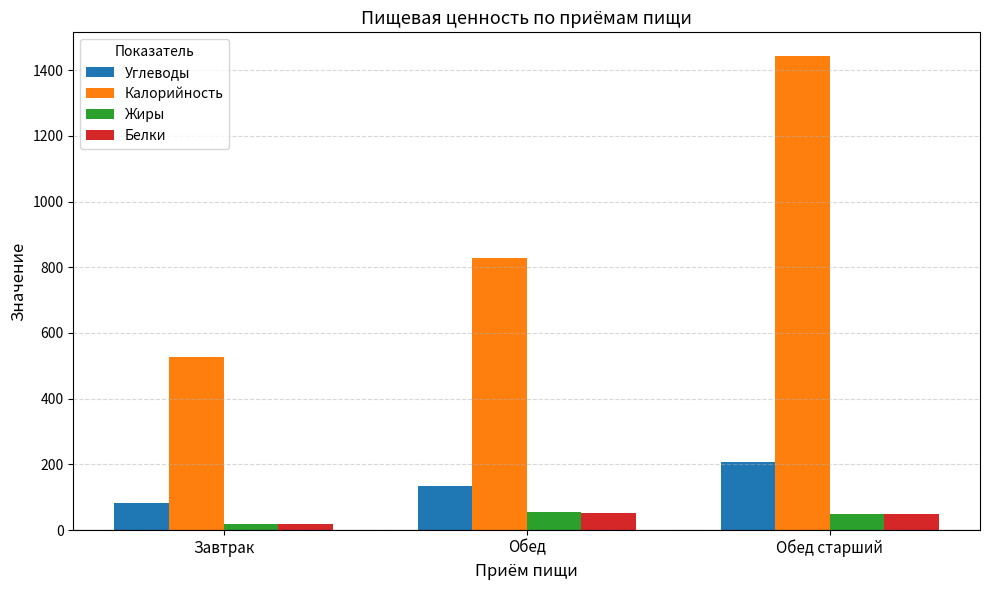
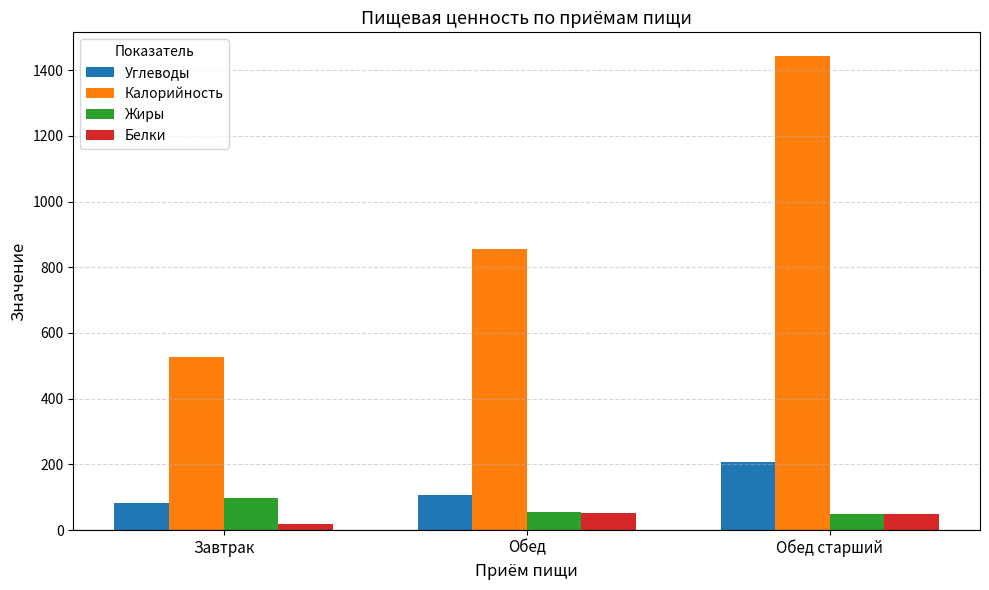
Жиры, Завтрак: 20 -> 100
Углеводы, Обед: 130 -> 110
Калорийность, Обед: 830 -> 850
